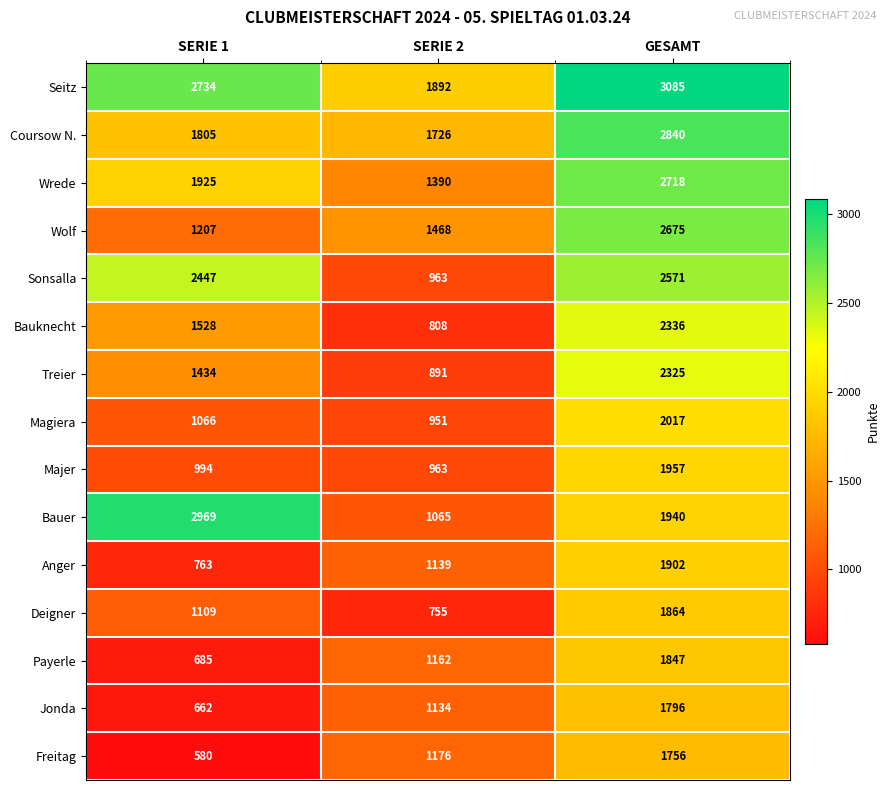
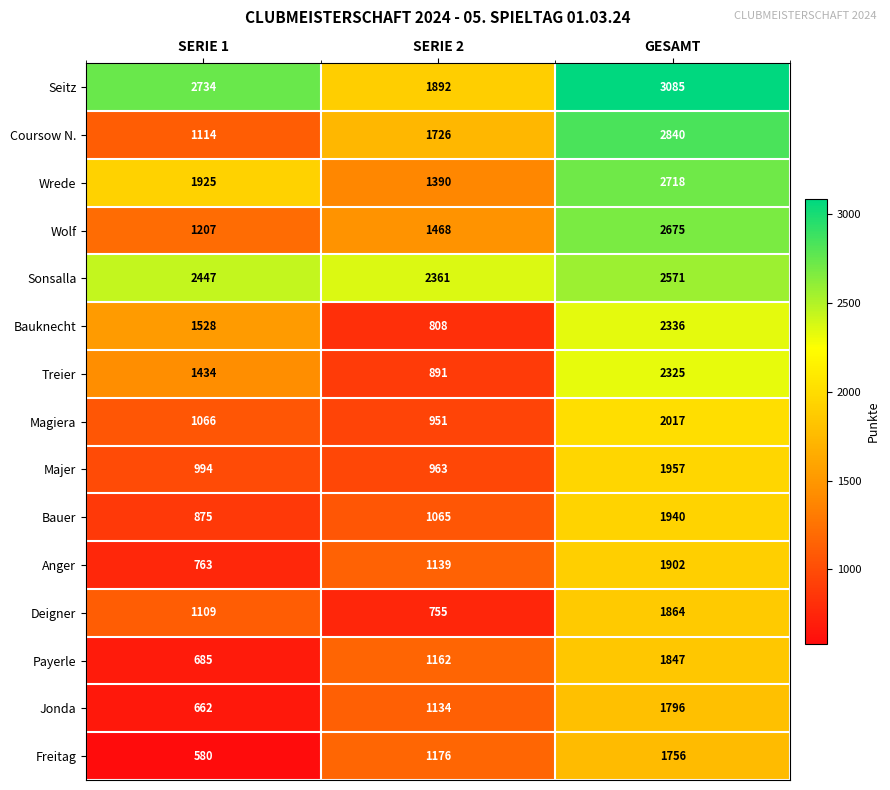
Coursow N., SERIE 1: 1805 -> 1114
Sonsalla, SERIE 2: 963 -> 2361
Bauer, SERIE 1: 2969 -> 875
